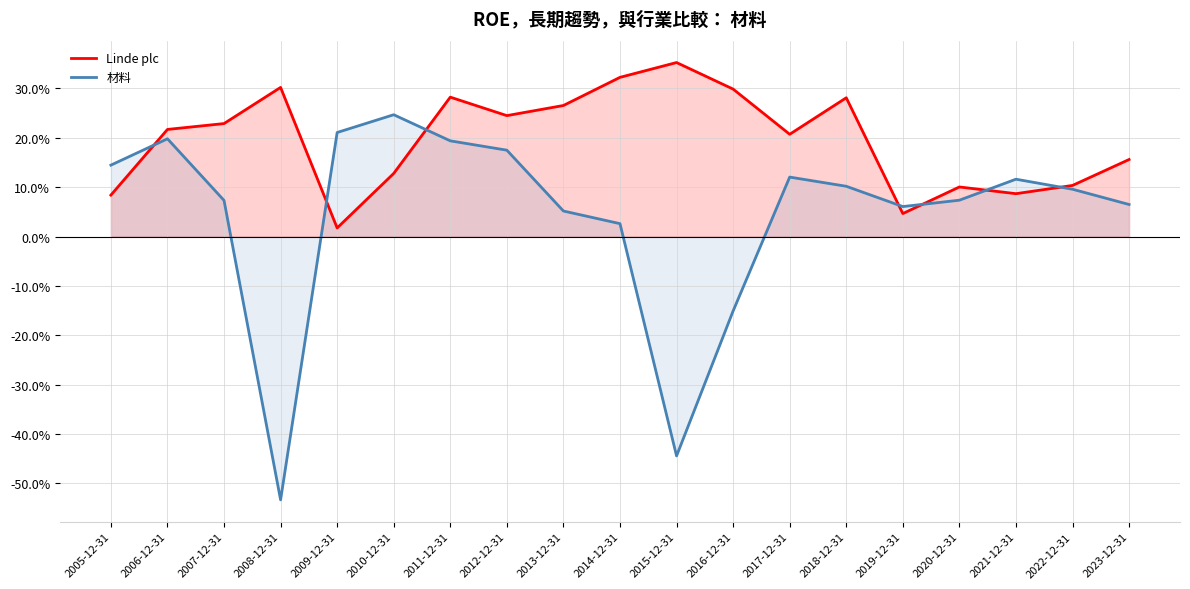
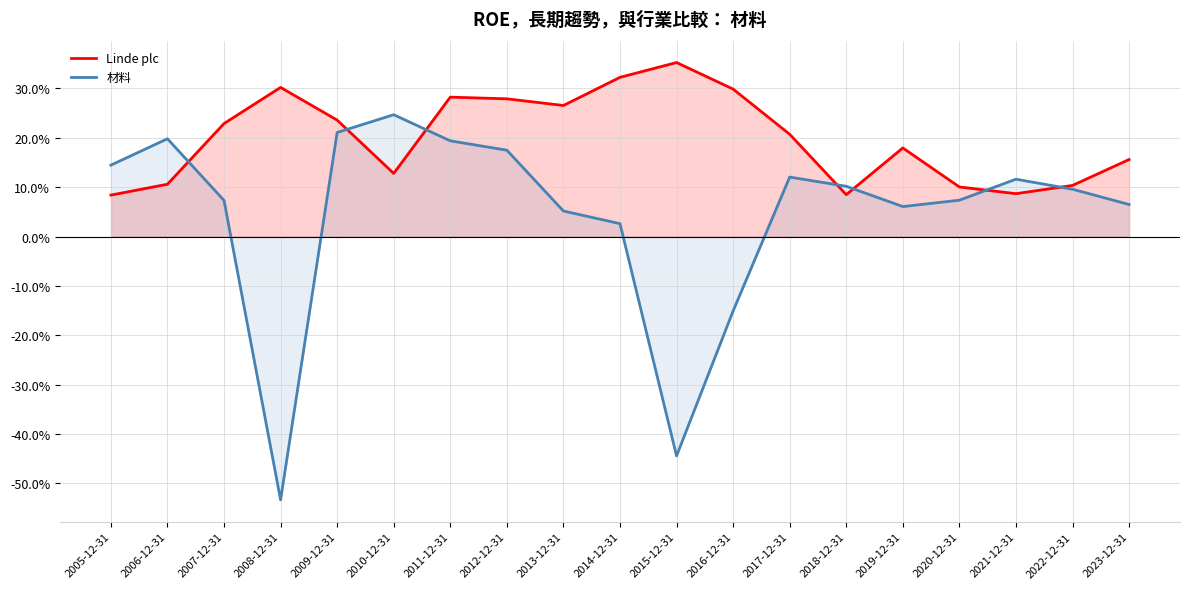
Linde plc, 2006-12-31: 22% -> 11%
Linde plc, 2009-12-31: 2% -> 24%
Linde plc, 2012-12-31: 25% -> 28%
Linde plc, 2018-12-31: 28% -> 8%
Linde plc, 2019-12-31: 5% -> 18%
